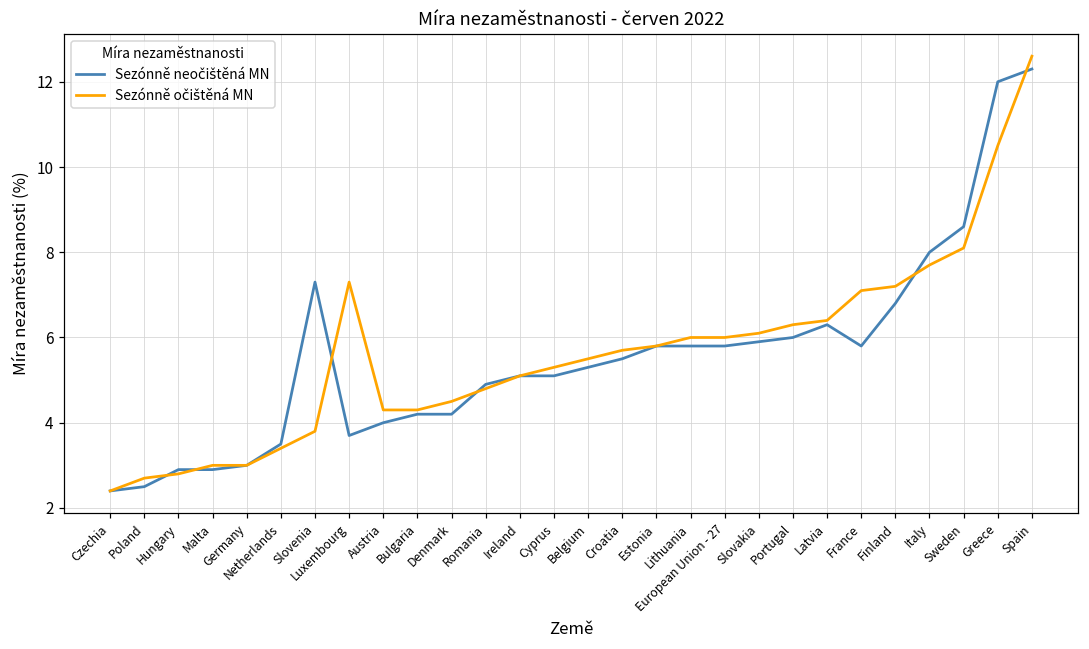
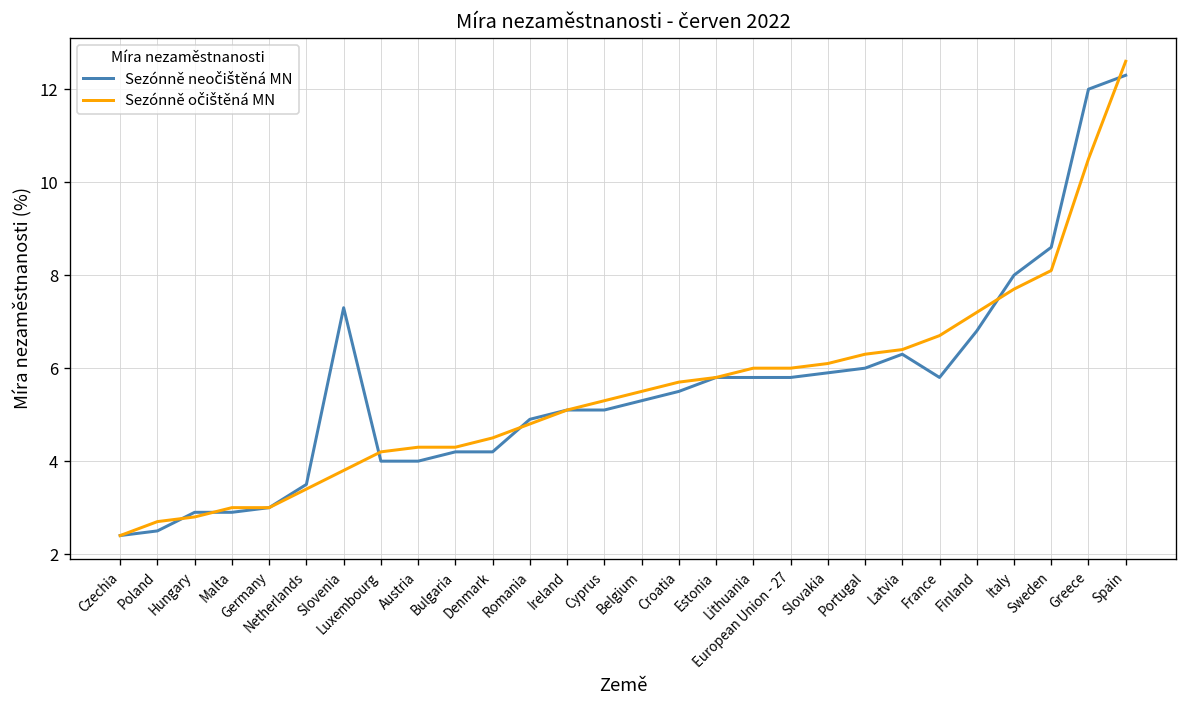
Sezónně neočištěná MN, Luxembourg: 3.7 -> 4.0
Sezónně očištěná MN, Luxembourg: 7.3 -> 4.2
Sezónně očištěná MN, France: 7.1 -> 6.7
